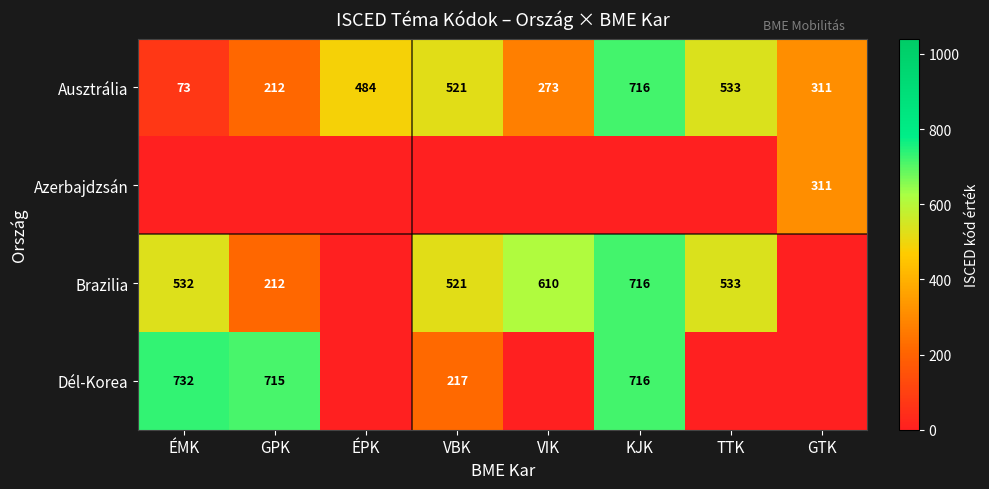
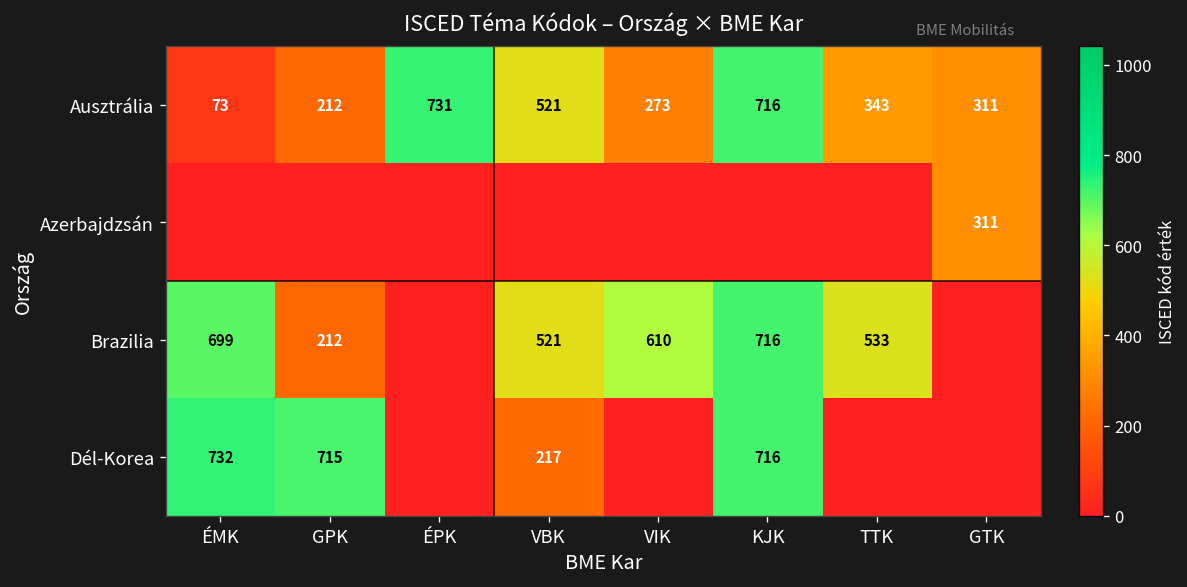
Ausztrália, ÉPK: 484 -> 731
Ausztrália, TTK: 533 -> 343
Brazilia, ÉMK: 532 -> 699
